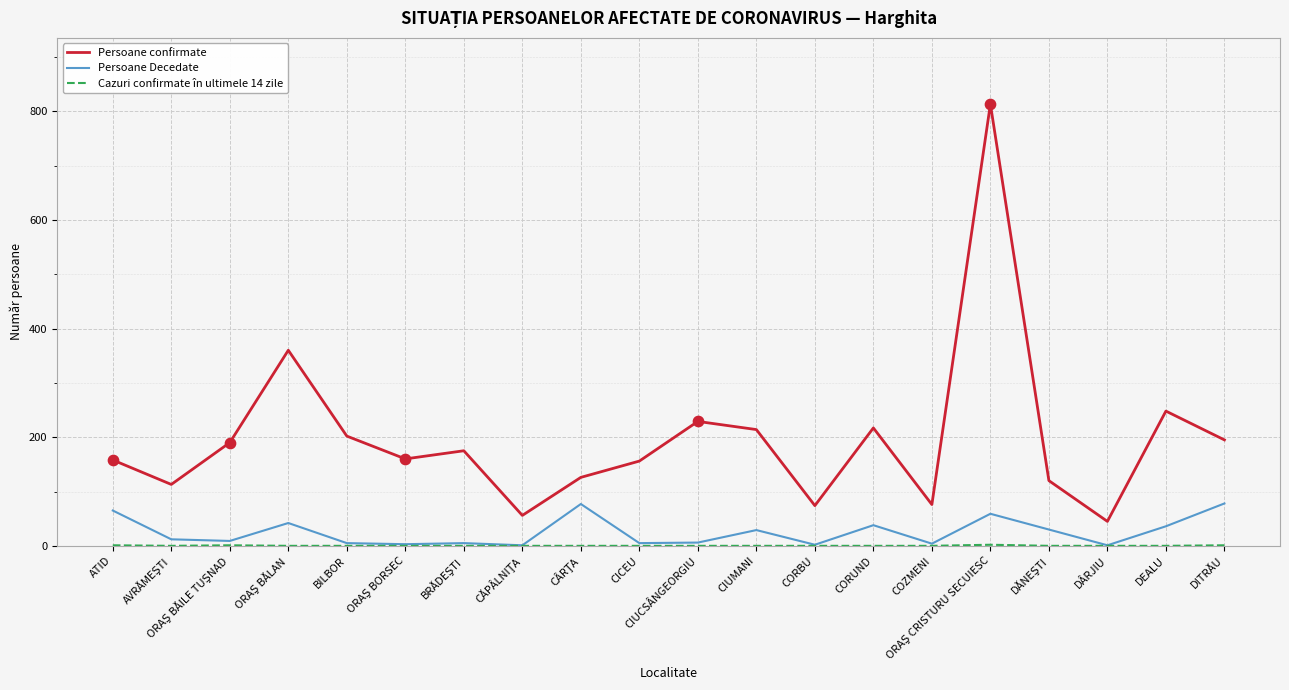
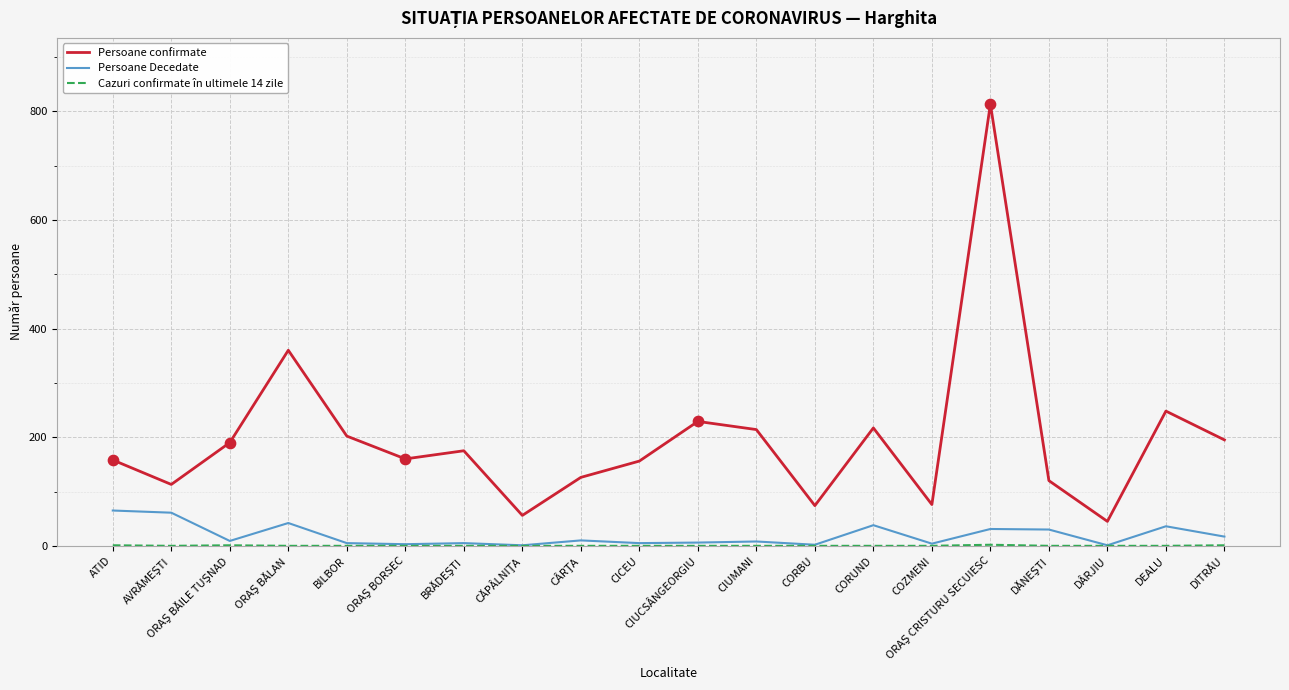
Persoane Decedate, AVRĂMEŞTI: 10 -> 60
Persoane Decedate, CÂRŢA: 80 -> 10
Persoane Decedate, CIUMANI: 30 -> 10
Persoane Decedate, ORAŞ CRISTURU SECUIESC: 60 -> 30
Persoane Decedate, DITRĂU: 80 -> 20
